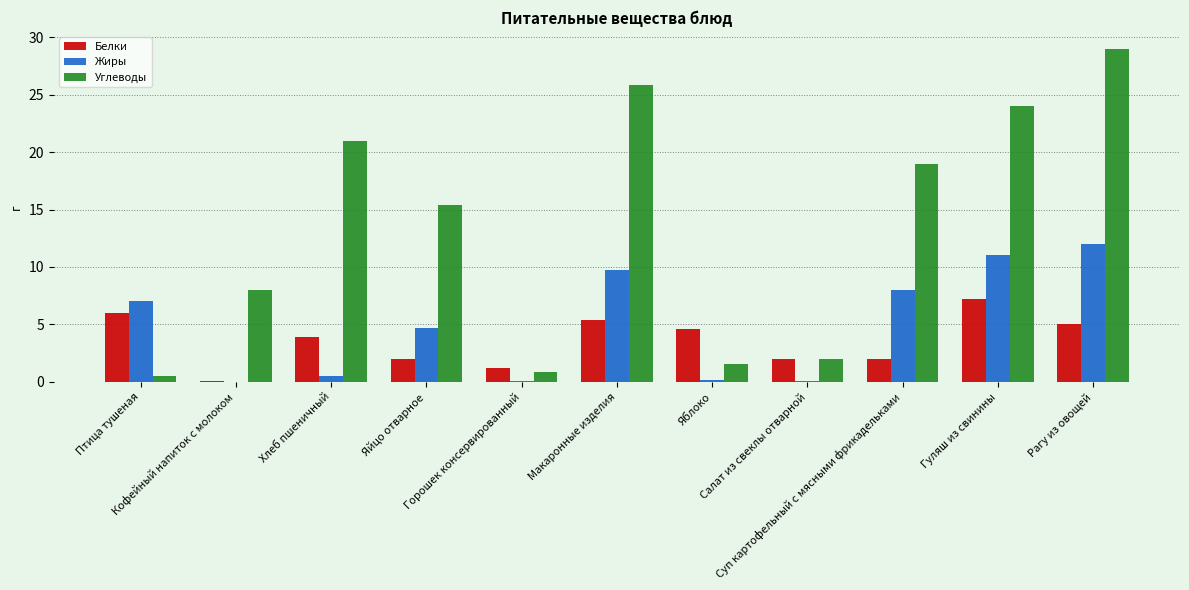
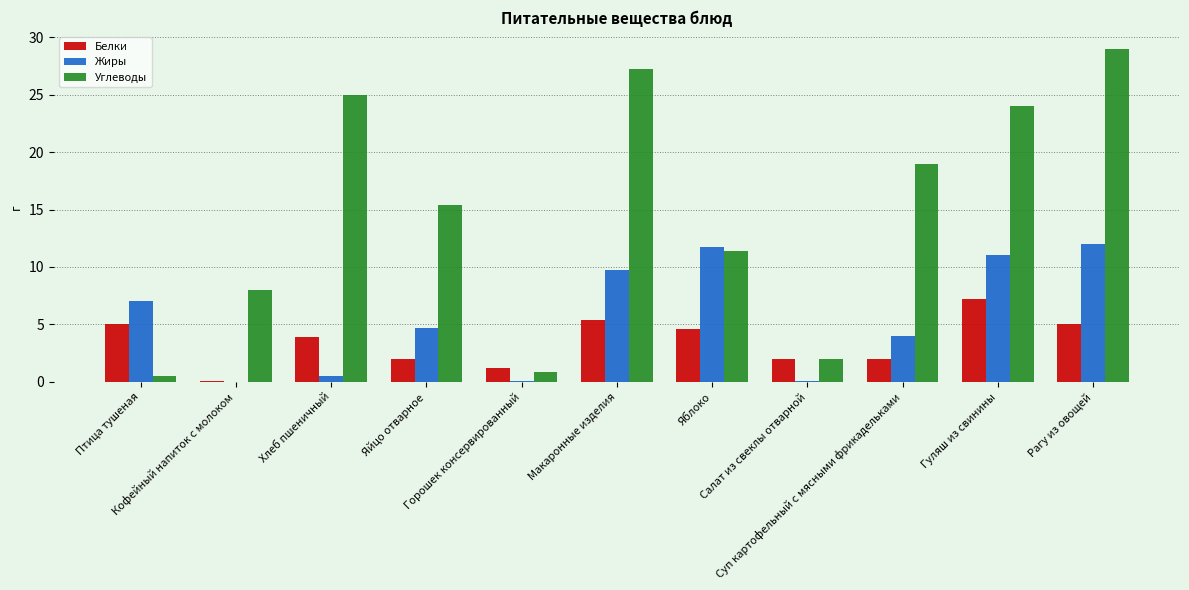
Белки, Птица тушеная: 6 -> 5
Углеводы, Хлеб пшеничный: 21 -> 25
Углеводы, Макаронные изделия: 25.8 -> 27.2
Жиры, Яблоко: 0.2 -> 11.7
Углеводы, Яблоко: 1.6 -> 11.4
Жиры, Суп картофельный с мясными фрикадельками: 8 -> 4
